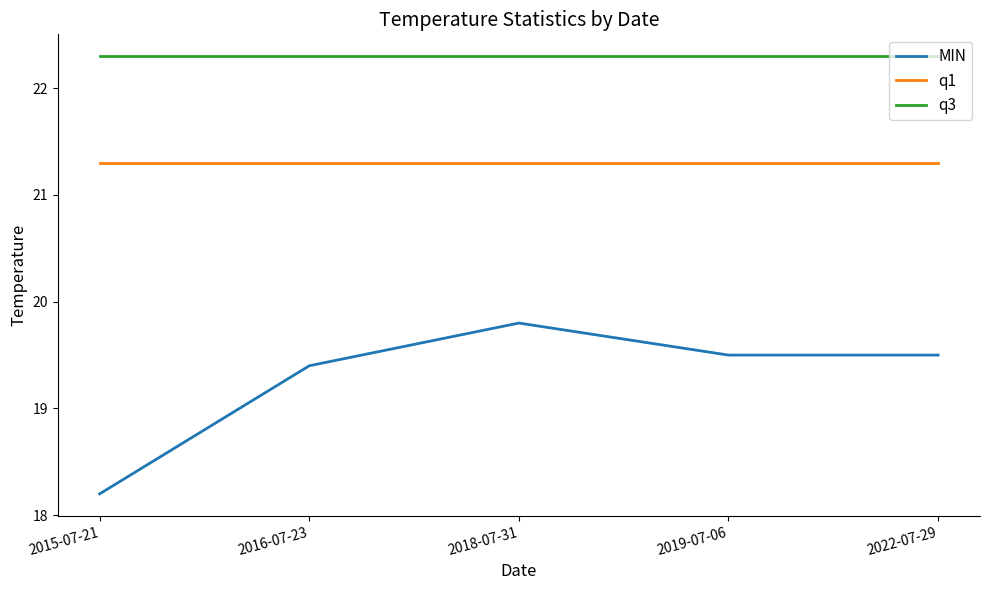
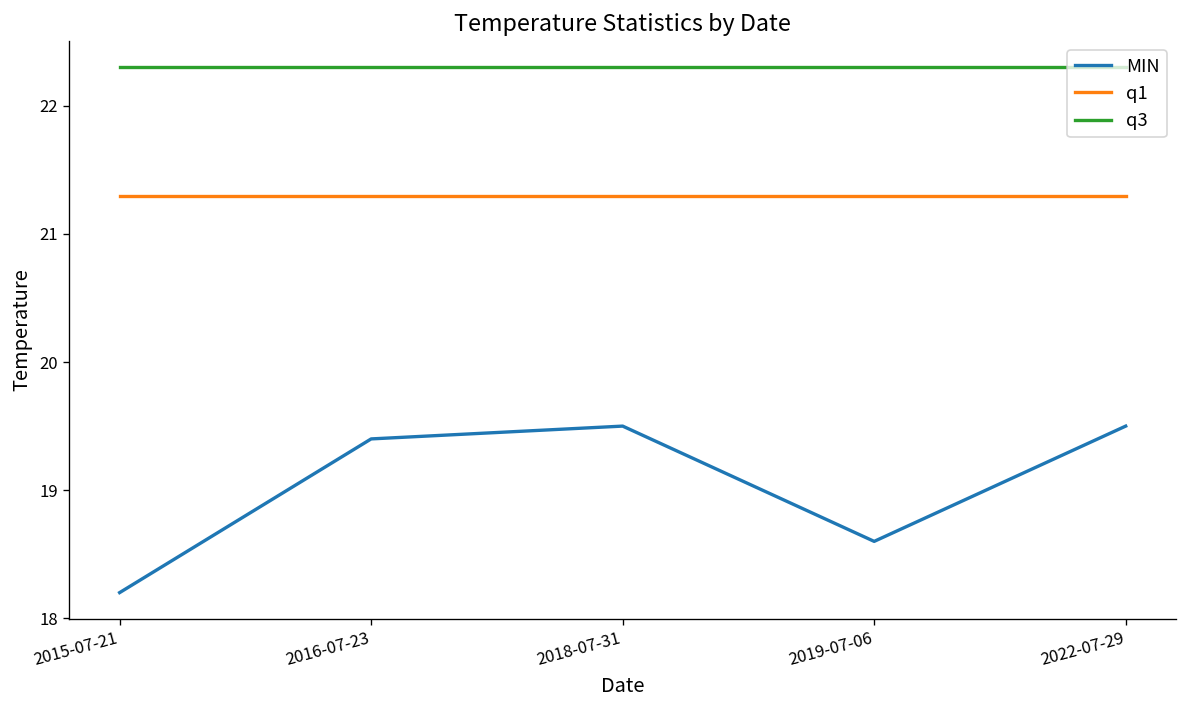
MIN, 2018-07-31: 19.8 -> 19.5
MIN, 2019-07-06: 19.5 -> 18.6
